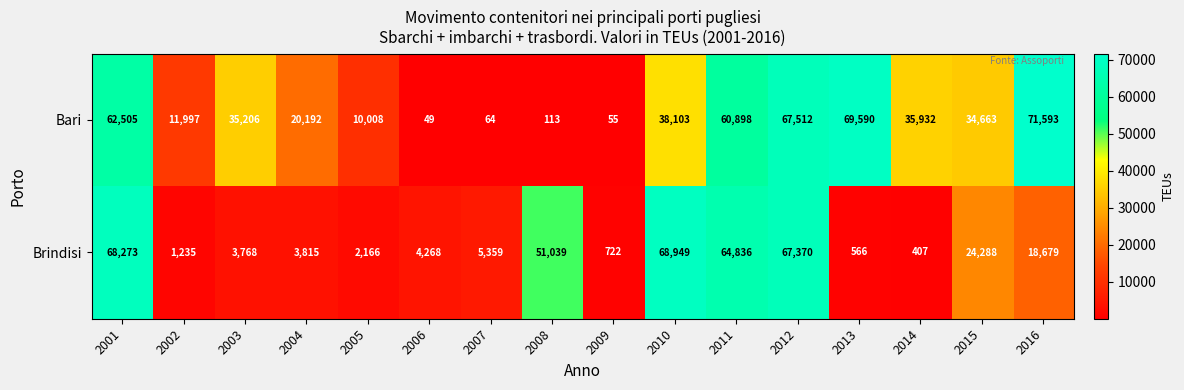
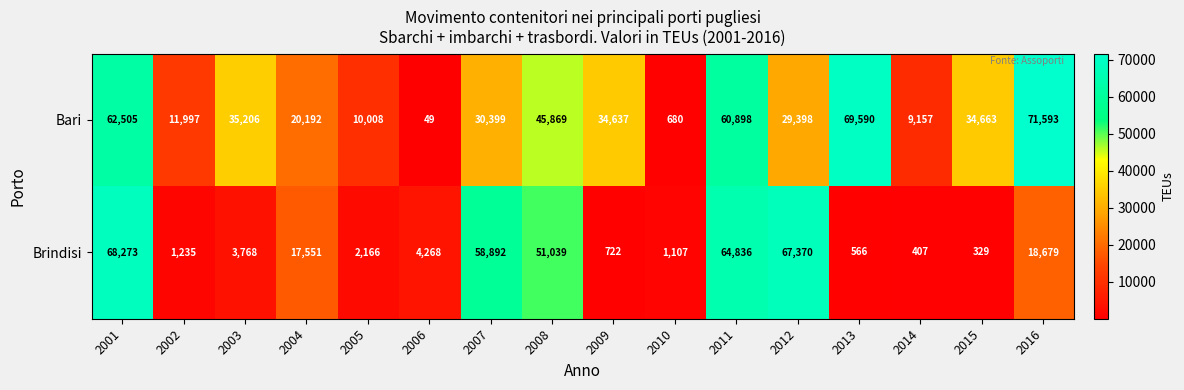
Bari, 2007: 64 -> 30,399
Bari, 2008: 113 -> 45,869
Bari, 2009: 55 -> 34,637
Bari, 2010: 38,103 -> 680
Bari, 2012: 67,512 -> 29,398
Bari, 2014: 35,932 -> 9,157
Brindisi, 2004: 3,815 -> 17,551
Brindisi, 2007: 5,359 -> 58,892
Brindisi, 2010: 68,949 -> 1,107
Brindisi, 2015: 24,288 -> 329
